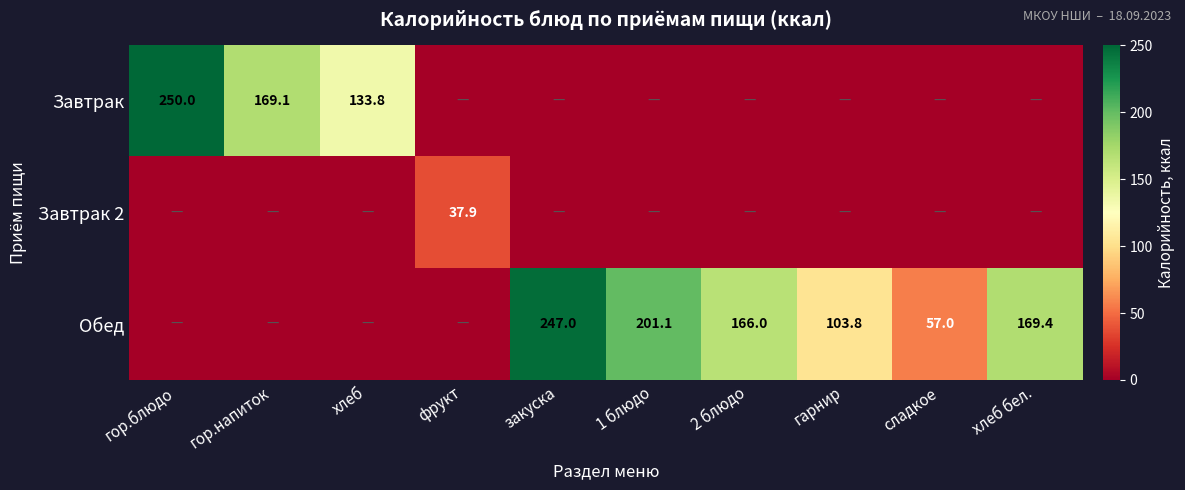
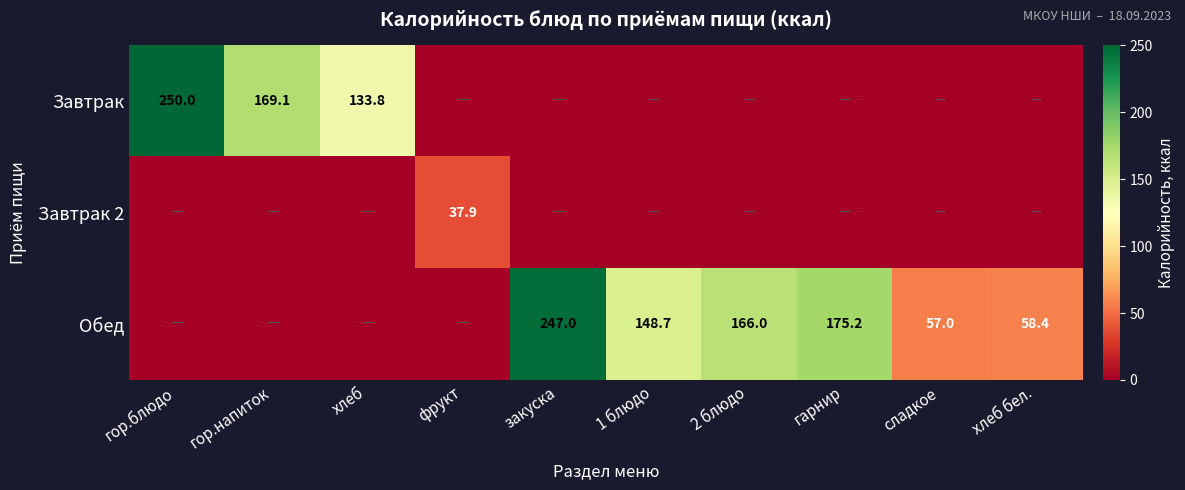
Обед, 1 блюдо: 201.1 -> 148.7
Обед, гарнир: 103.8 -> 175.2
Обед, хлеб бел.: 169.4 -> 58.4
